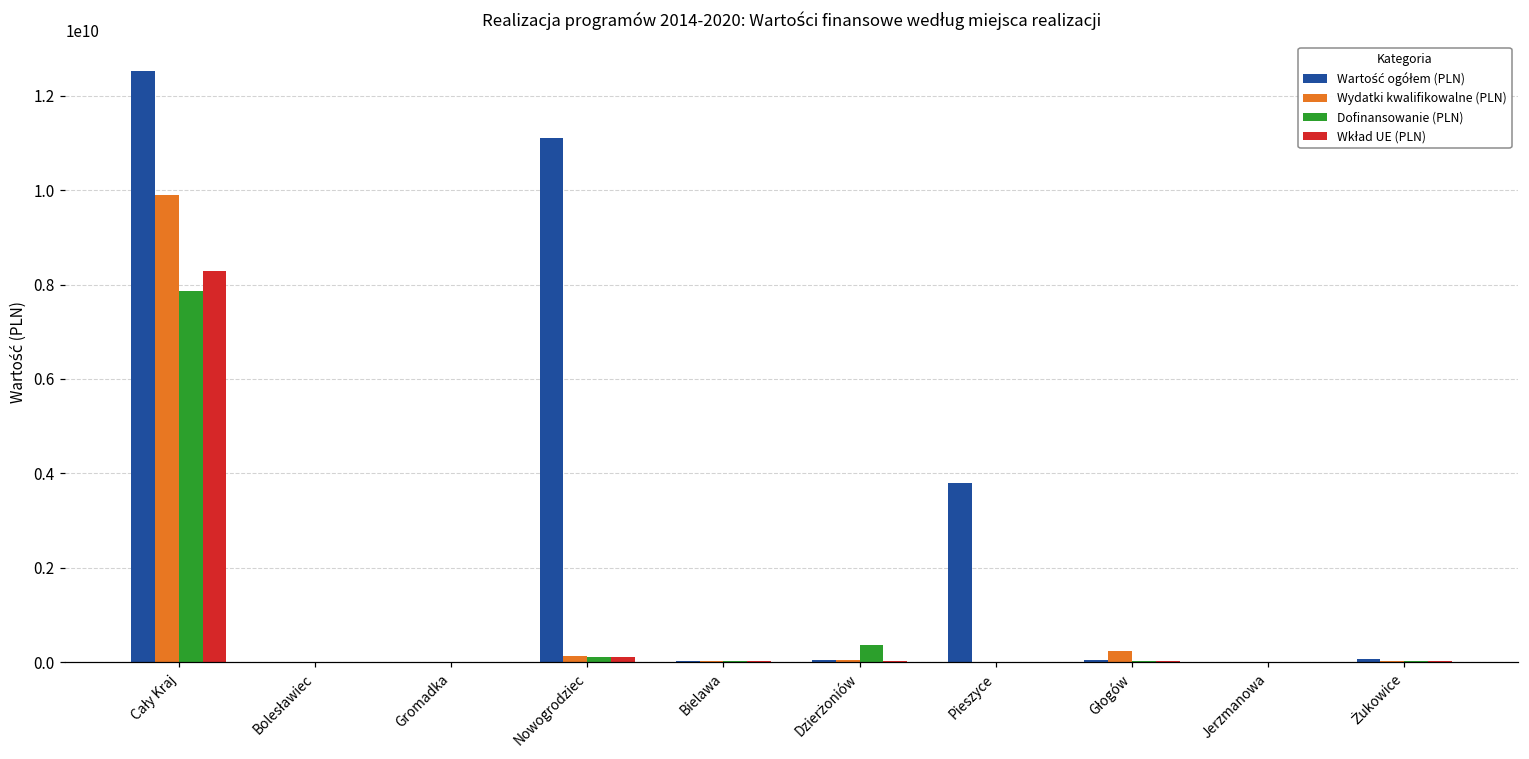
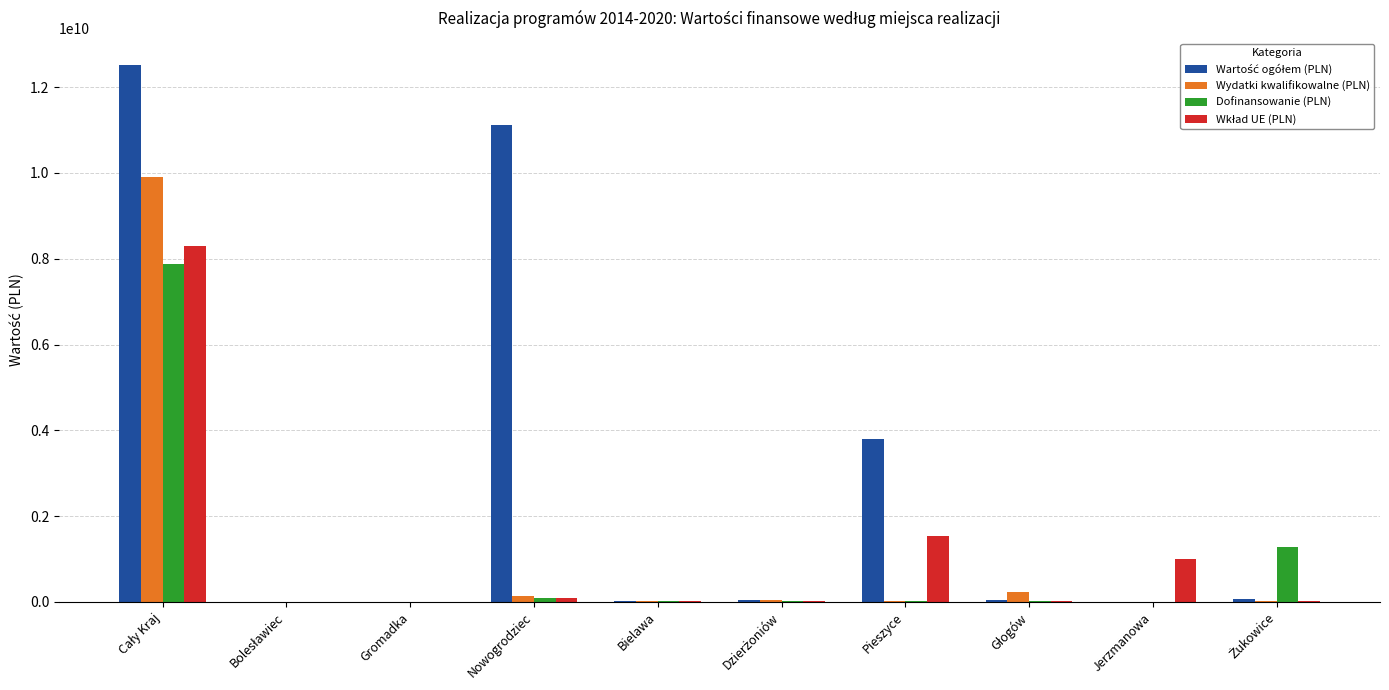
Dofinansowanie (PLN), Dzierżoniów: 400000000 -> 0
Wkład UE (PLN), Pieszyce: 0 -> 1500000000
Wkład UE (PLN), Jerzmanowa: 0 -> 1000000000
Dofinansowanie (PLN), Żukowice: 0 -> 1300000000
